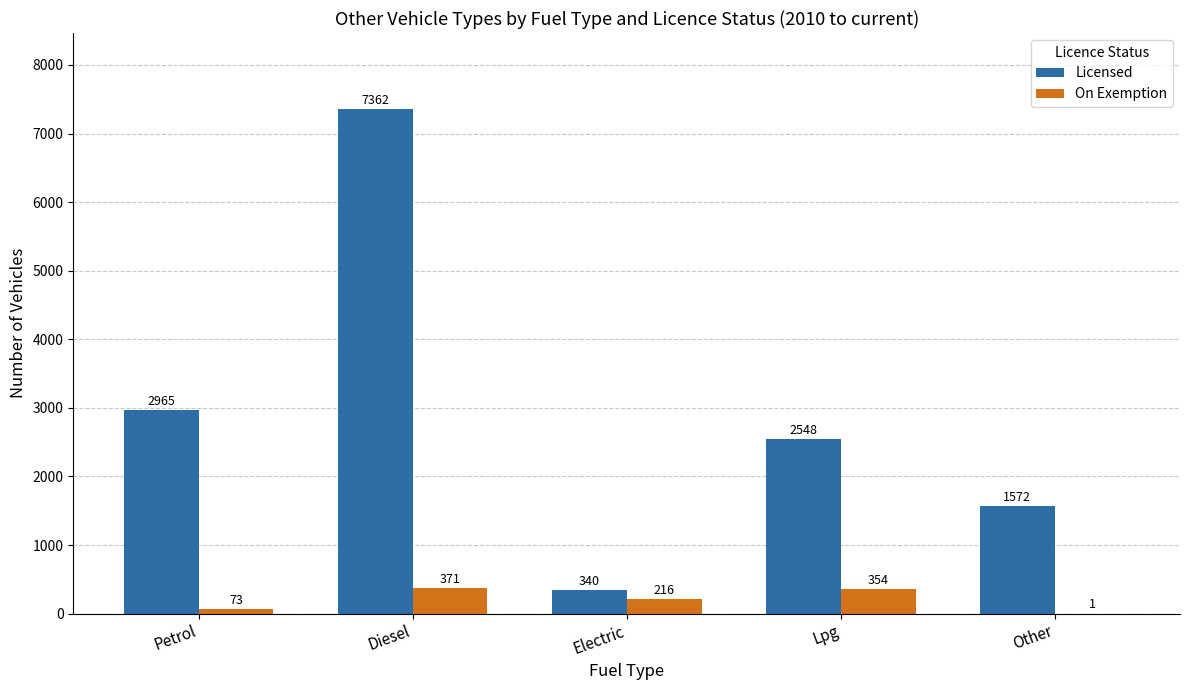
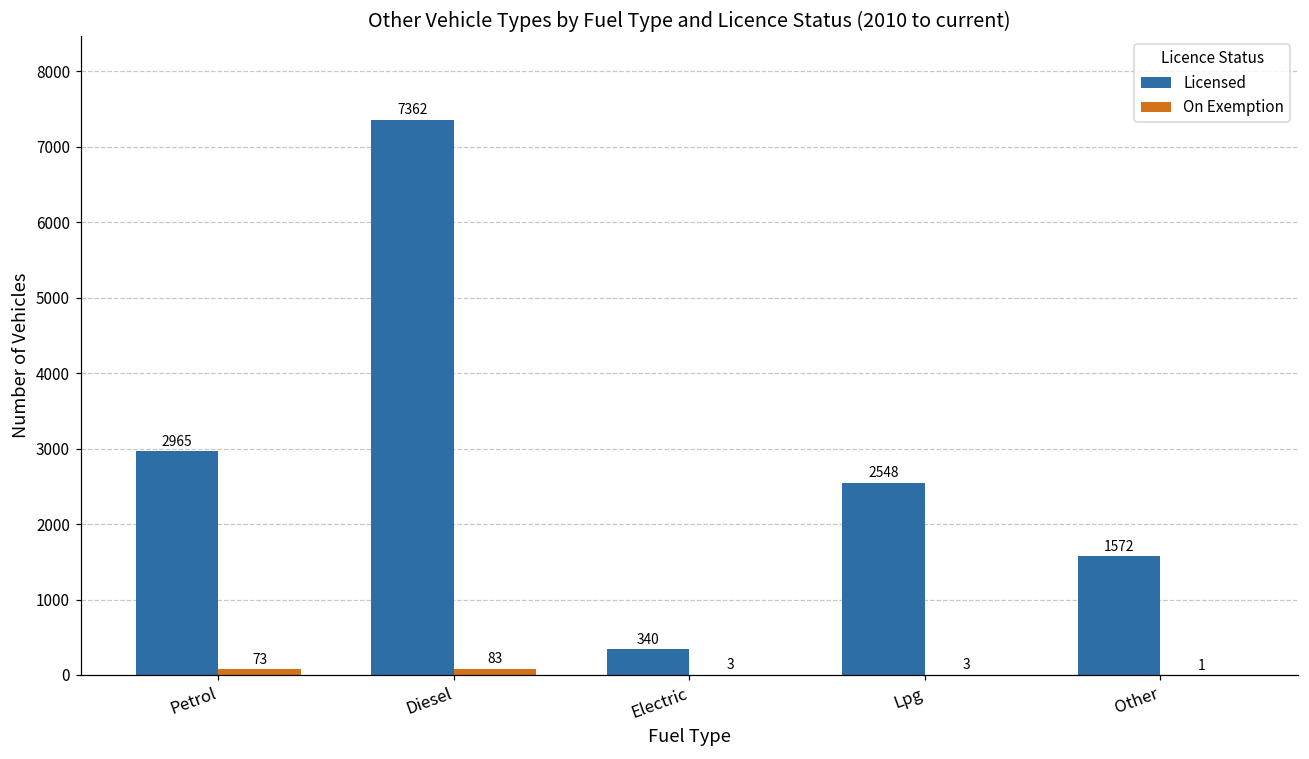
On Exemption, Diesel: 371 -> 83
On Exemption, Electric: 216 -> 3
On Exemption, Lpg: 354 -> 3
